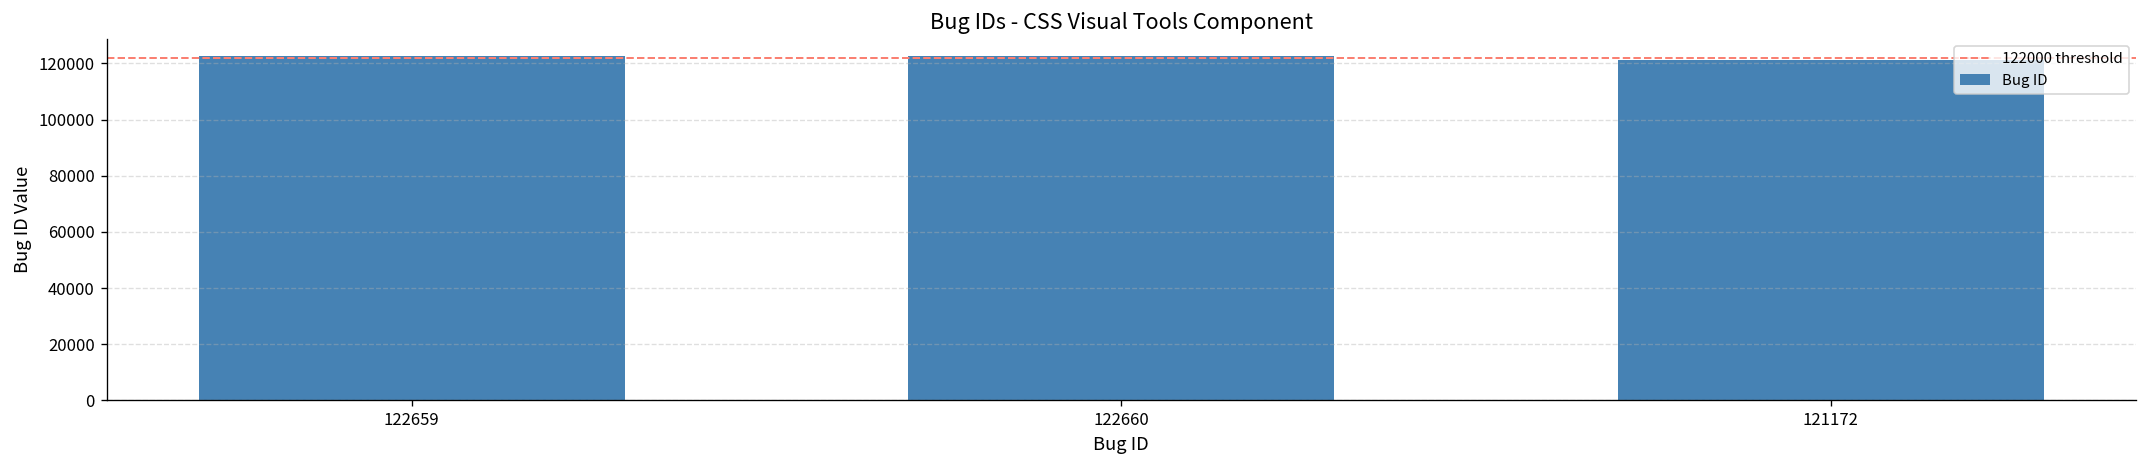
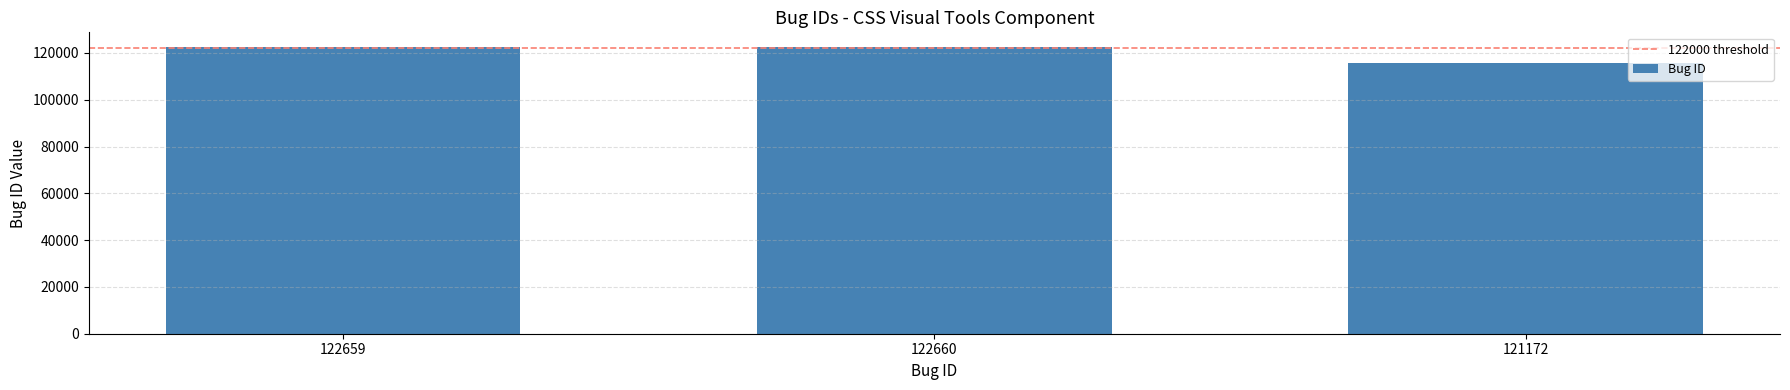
121172: 121000 -> 116000
